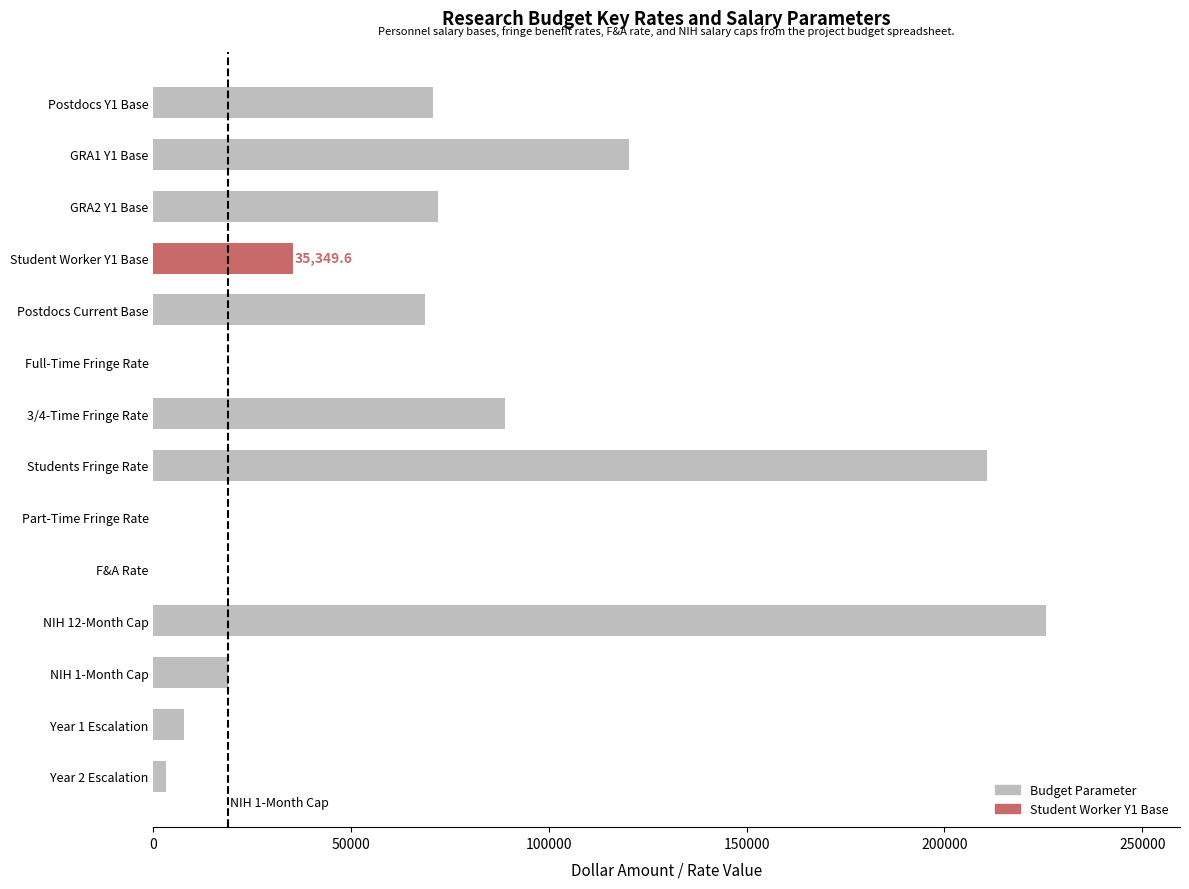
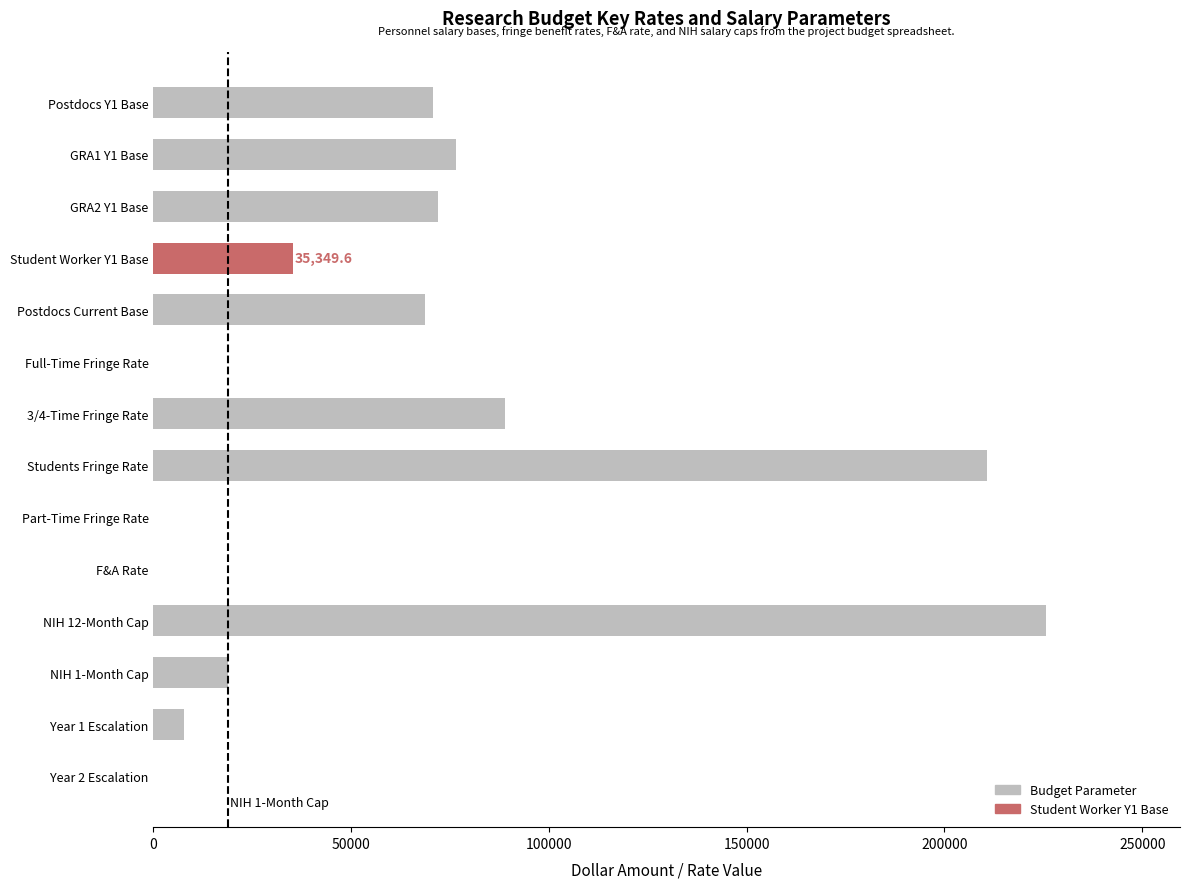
GRA1 Y1 Base: 120000 -> 77000
Year 2 Escalation: 3000 -> 0
